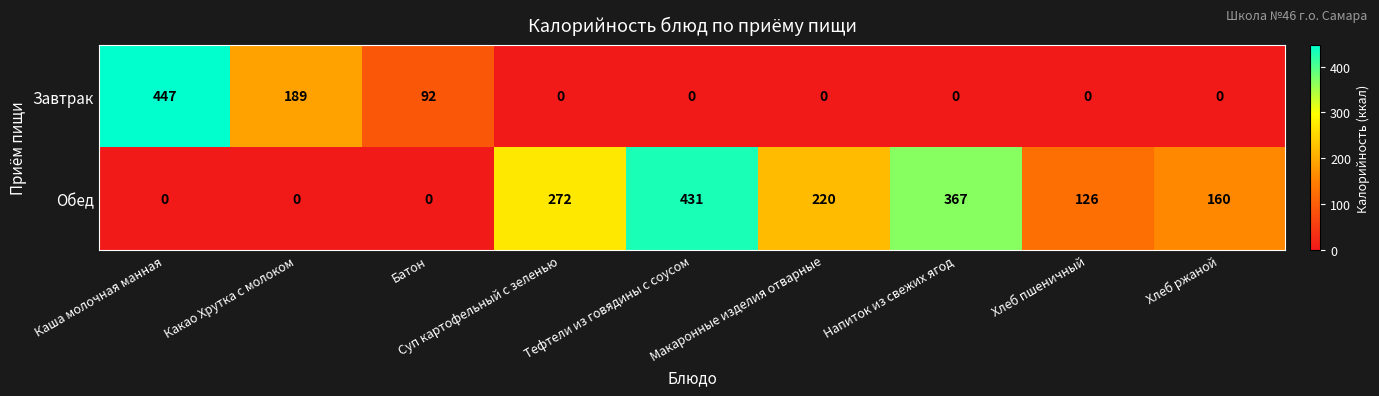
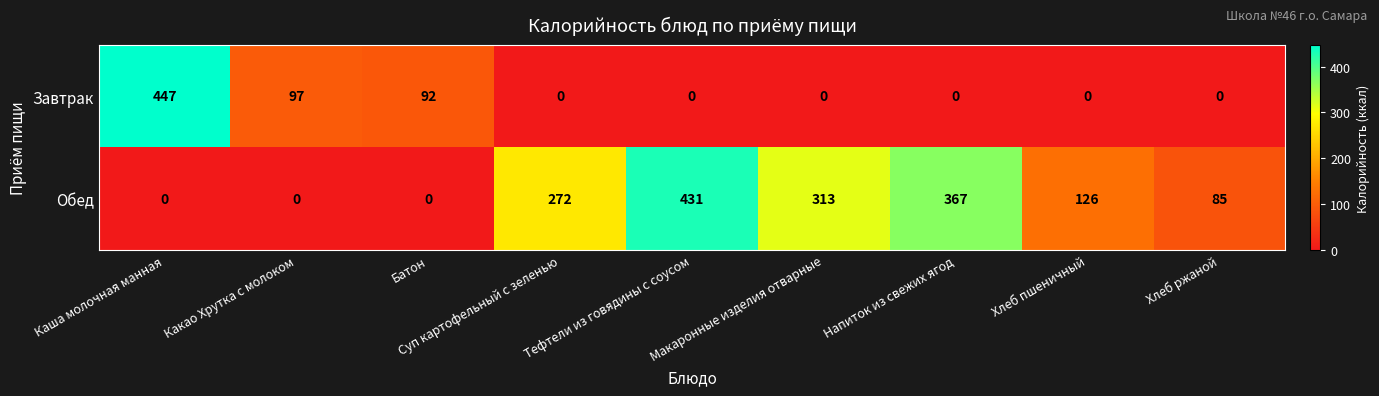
Завтрак, Какао Хрутка с молоком: 189 -> 97
Обед, Макаронные изделия отварные: 220 -> 313
Обед, Хлеб ржаной: 160 -> 85
